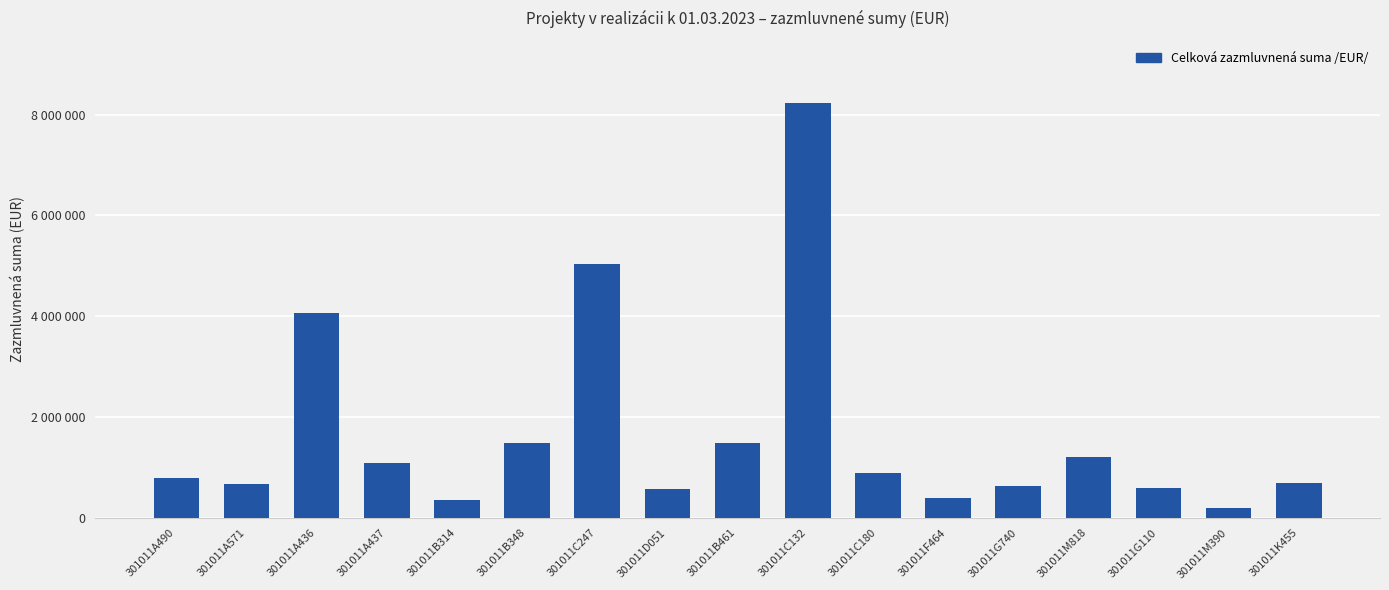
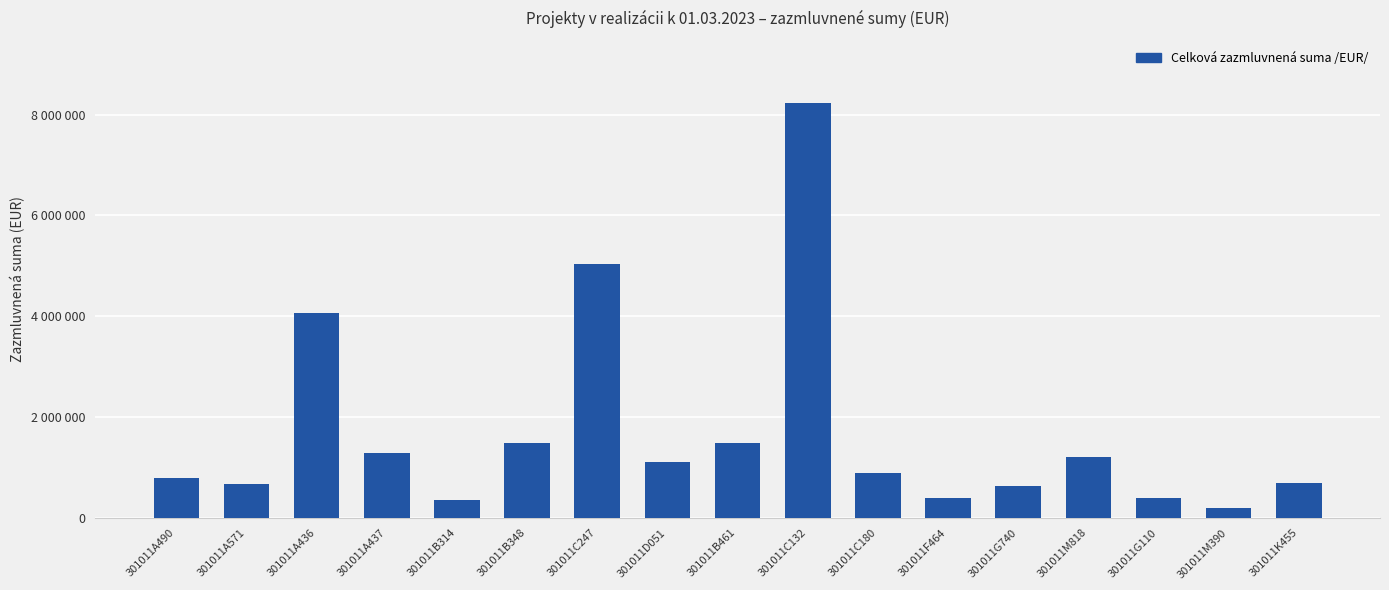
301011A437: 1100000 -> 1300000
301011D051: 600000 -> 1100000
301011G110: 600000 -> 400000
